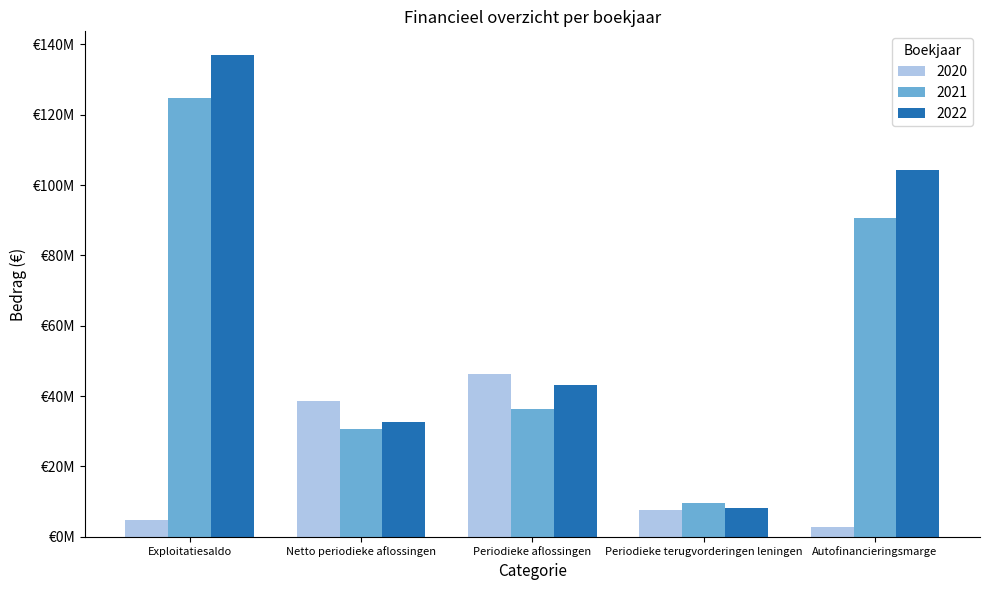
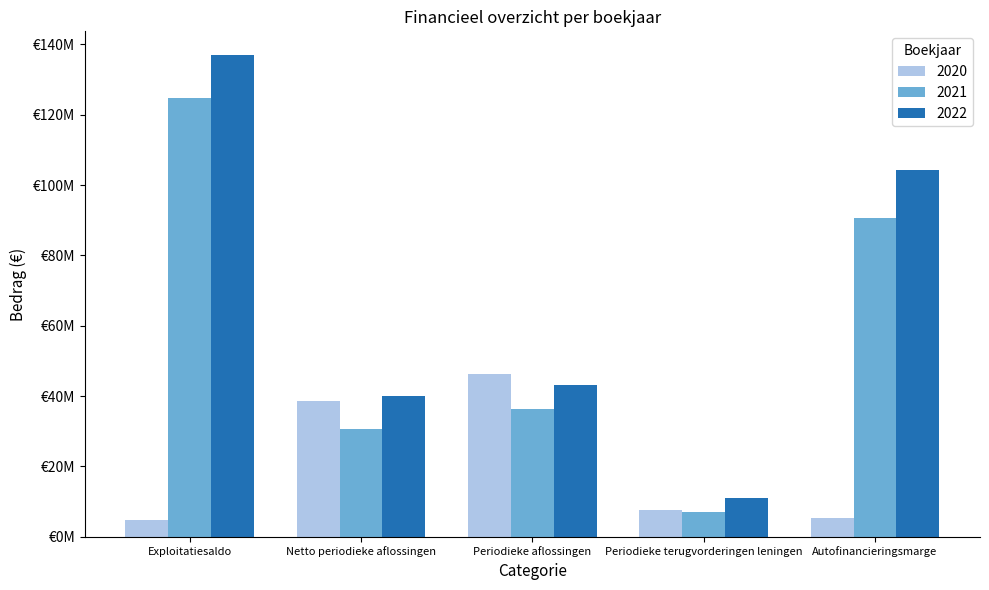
2022, Netto periodieke aflossingen: €33000000 -> €40000000
2021, Periodieke terugvorderingen leningen: €10000000 -> €7000000
2022, Periodieke terugvorderingen leningen: €8000000 -> €11000000
2020, Autofinancieringsmarge: €3000000 -> €5000000
